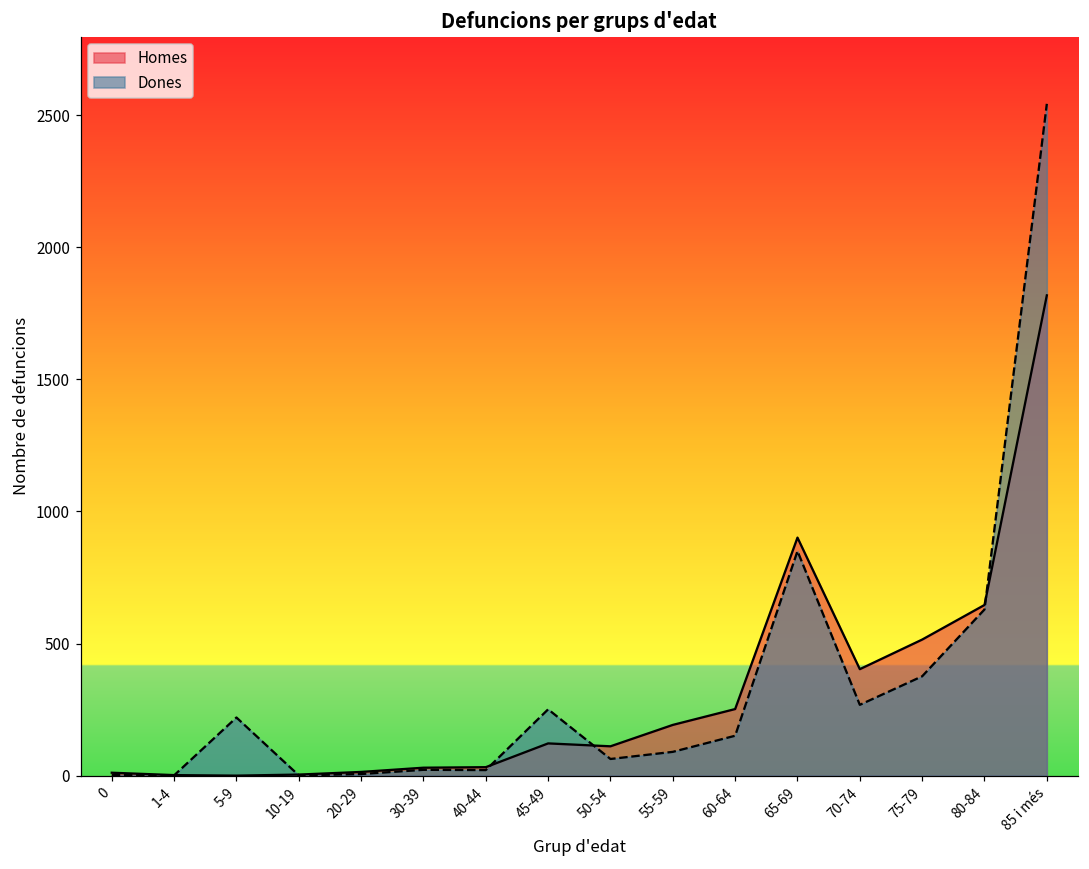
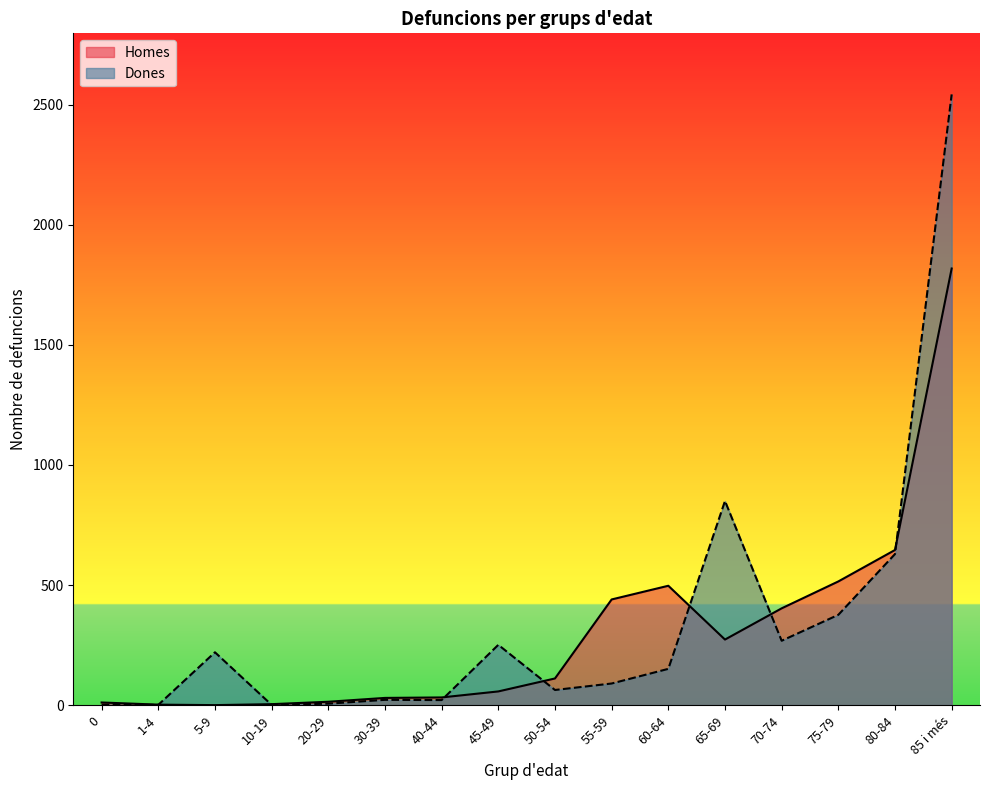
Homes, 45-49: 120 -> 60
Homes, 55-59: 190 -> 440
Homes, 60-64: 250 -> 500
Homes, 65-69: 900 -> 270
